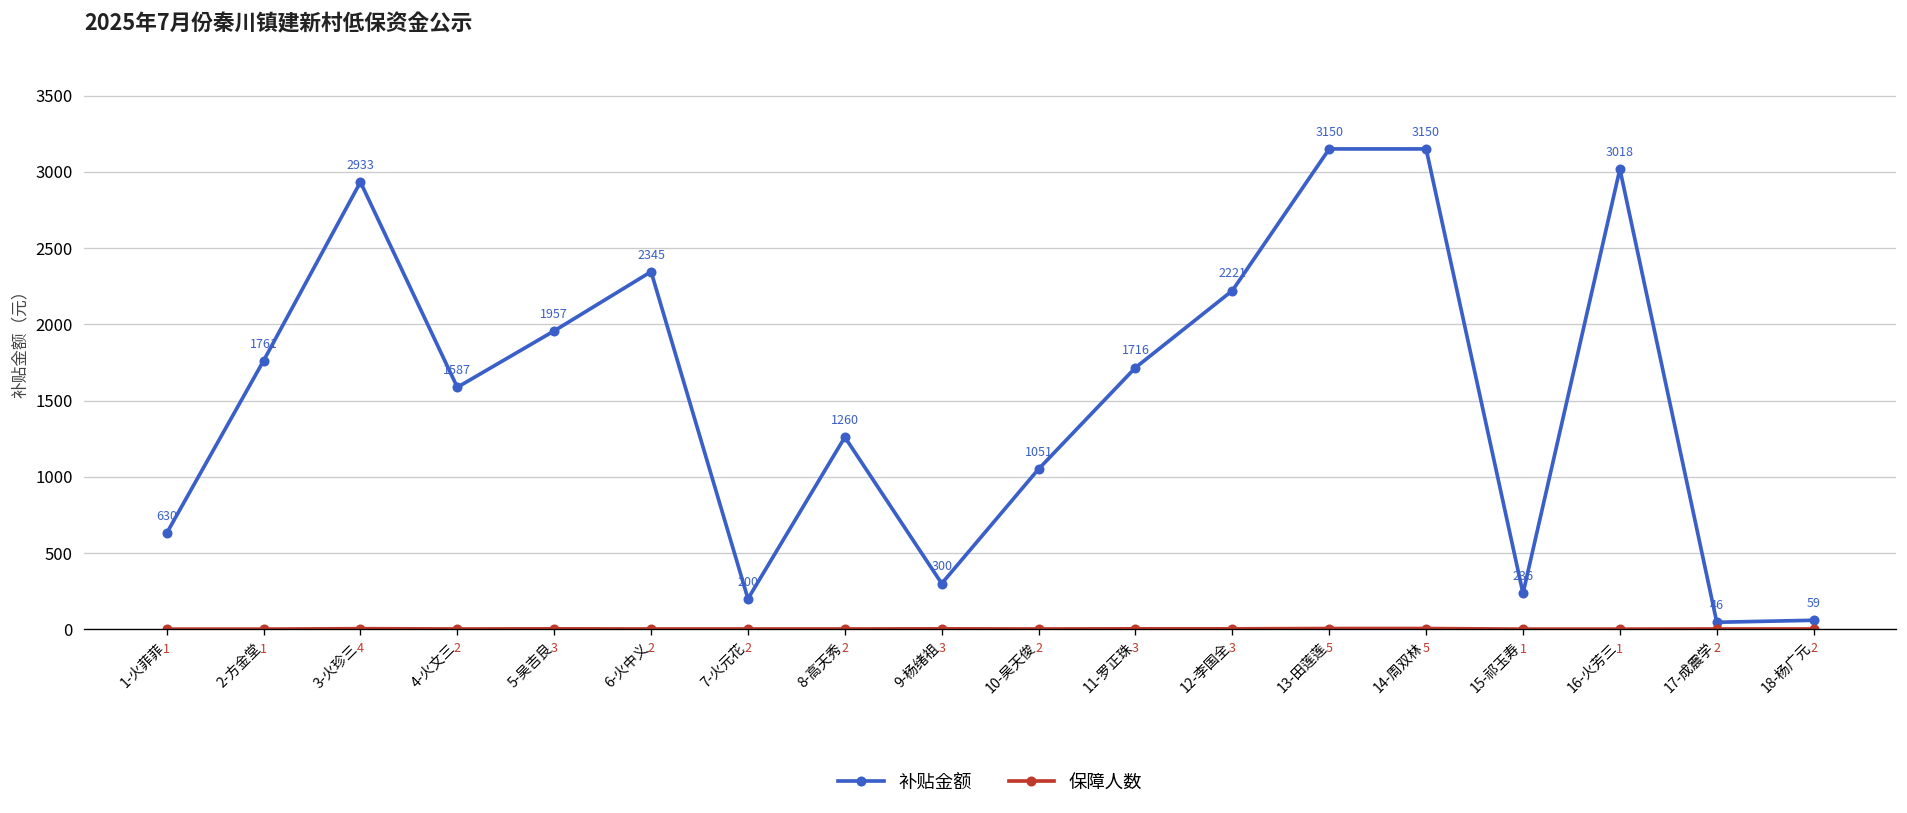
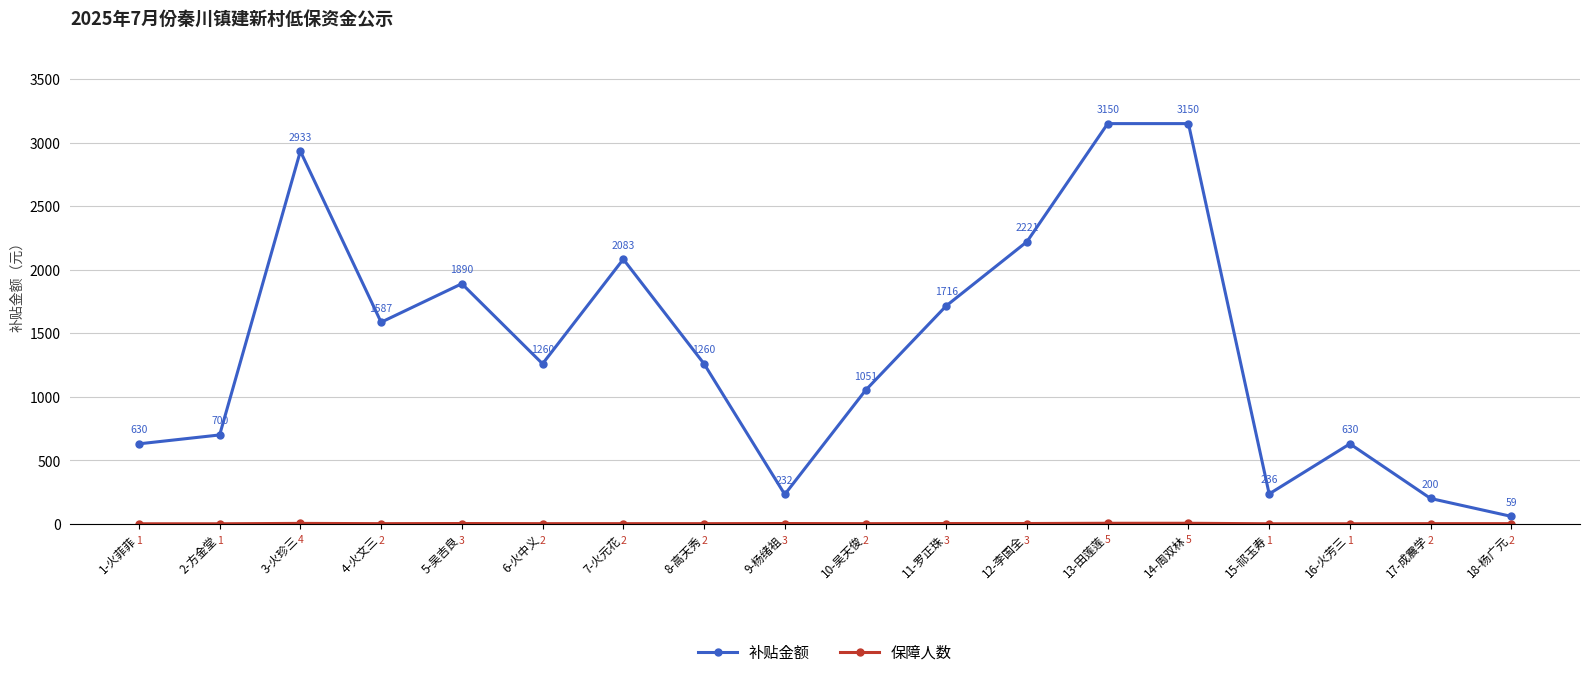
补贴金额, 2-方金堂: 1761 -> 700
补贴金额, 5-吴吉良: 1957 -> 1890
补贴金额, 6-火中义: 2345 -> 1260
补贴金额, 7-火元花: 200 -> 2083
补贴金额, 9-杨绪祖: 300 -> 232
补贴金额, 16-火芳三: 3018 -> 630
补贴金额, 17-成震学: 46 -> 200
